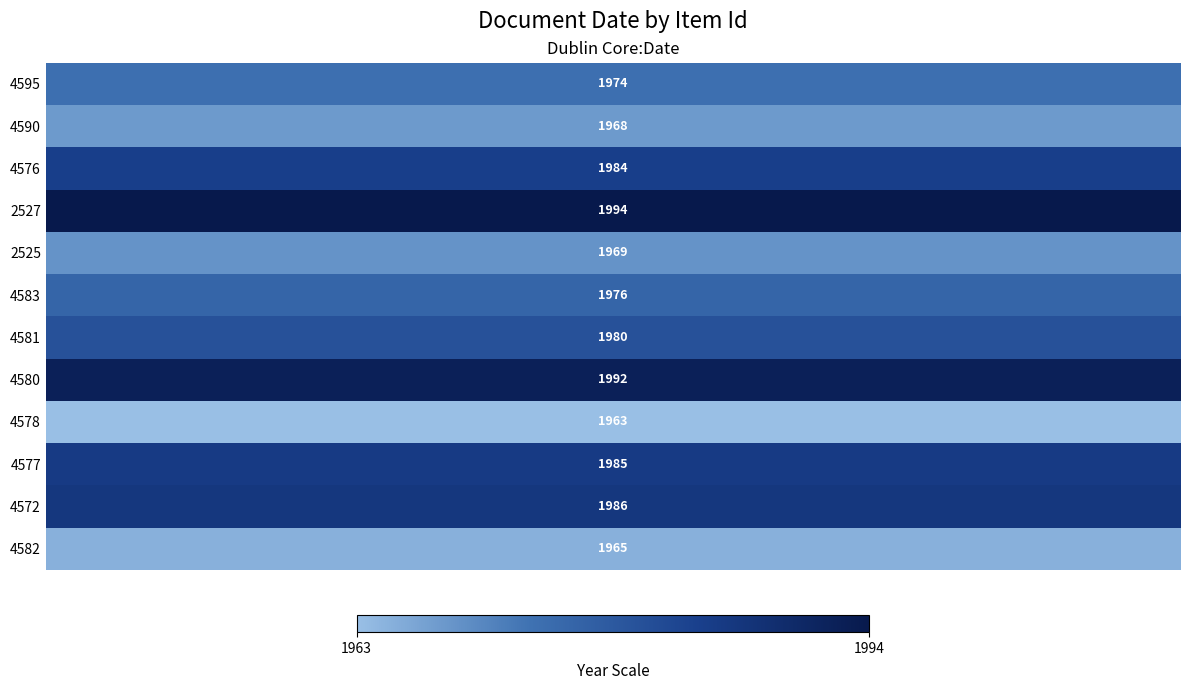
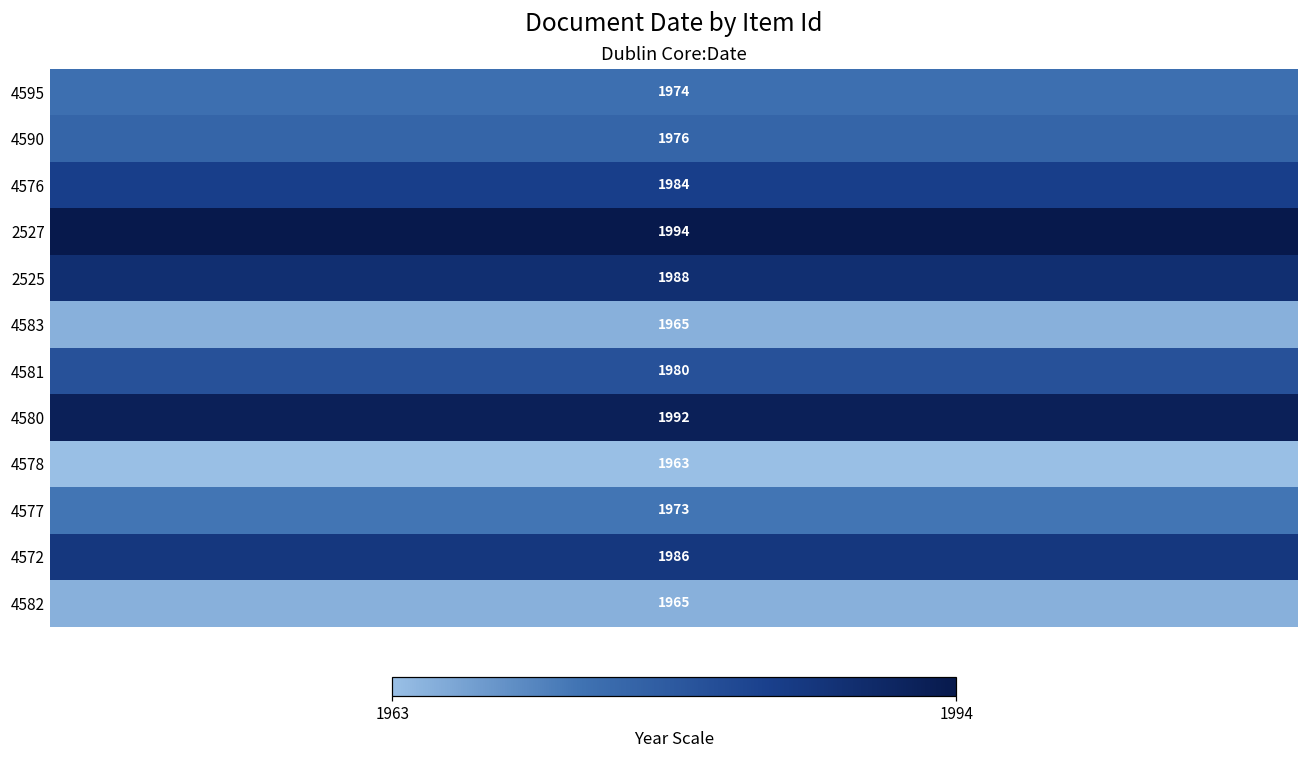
4590, Dublin Core:Date: 1968 -> 1976
2525, Dublin Core:Date: 1969 -> 1988
4583, Dublin Core:Date: 1976 -> 1965
4577, Dublin Core:Date: 1985 -> 1973
